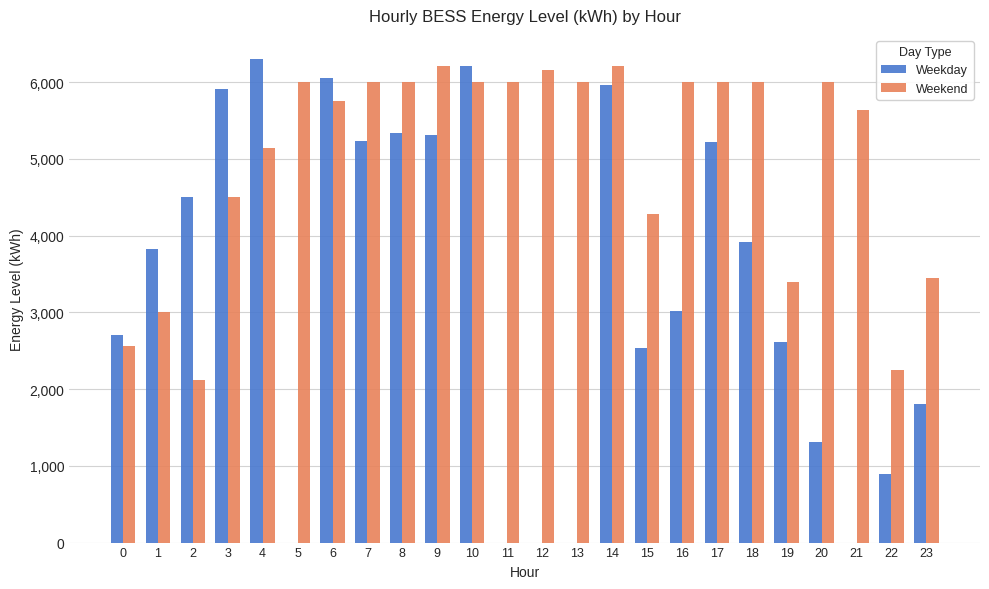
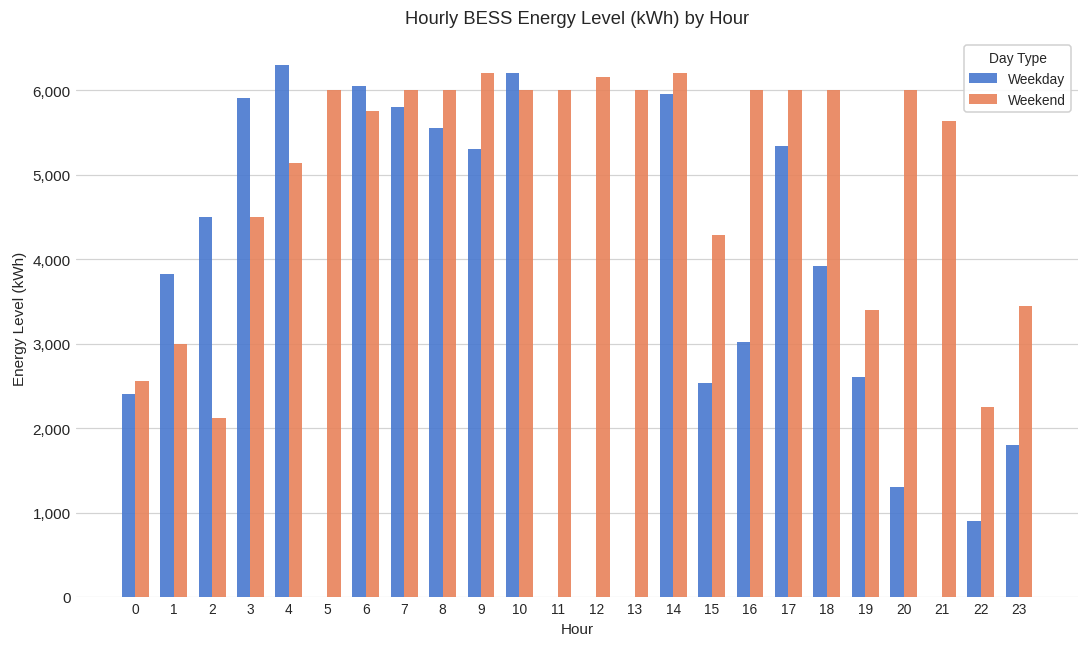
Weekday, 0: 2,700 -> 2,400
Weekday, 7: 5,200 -> 5,800
Weekday, 8: 5,300 -> 5,600
Weekday, 17: 5,200 -> 5,300
